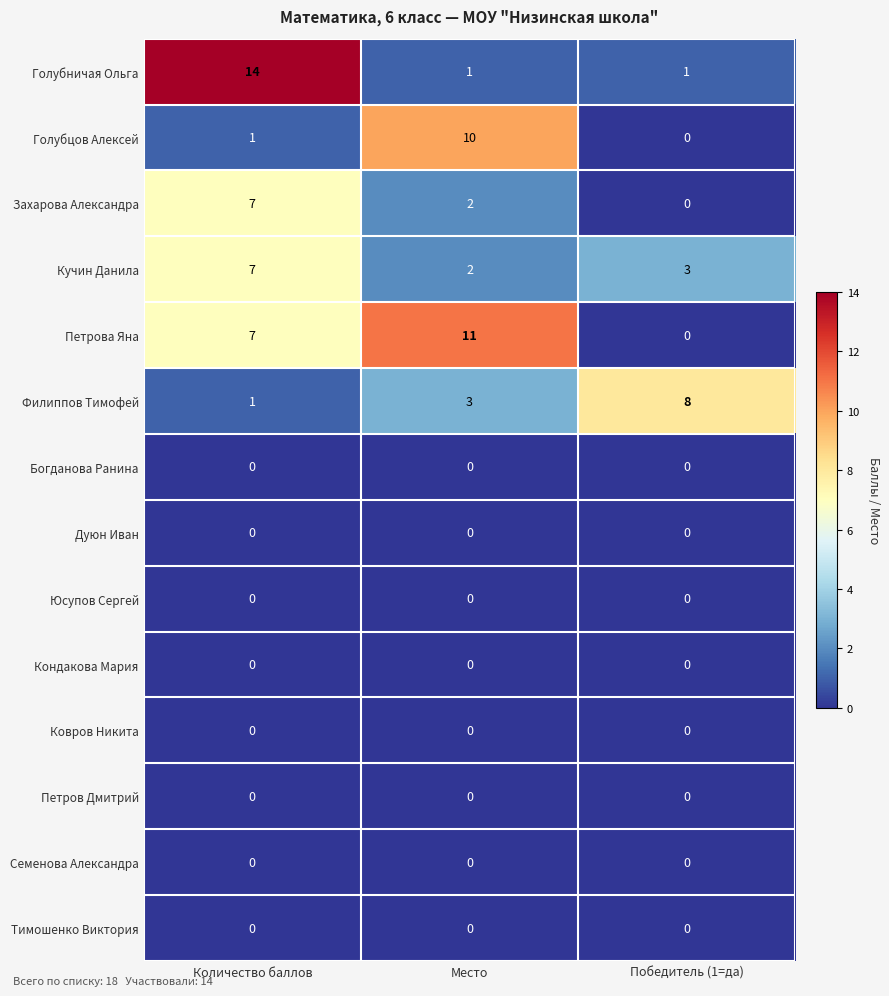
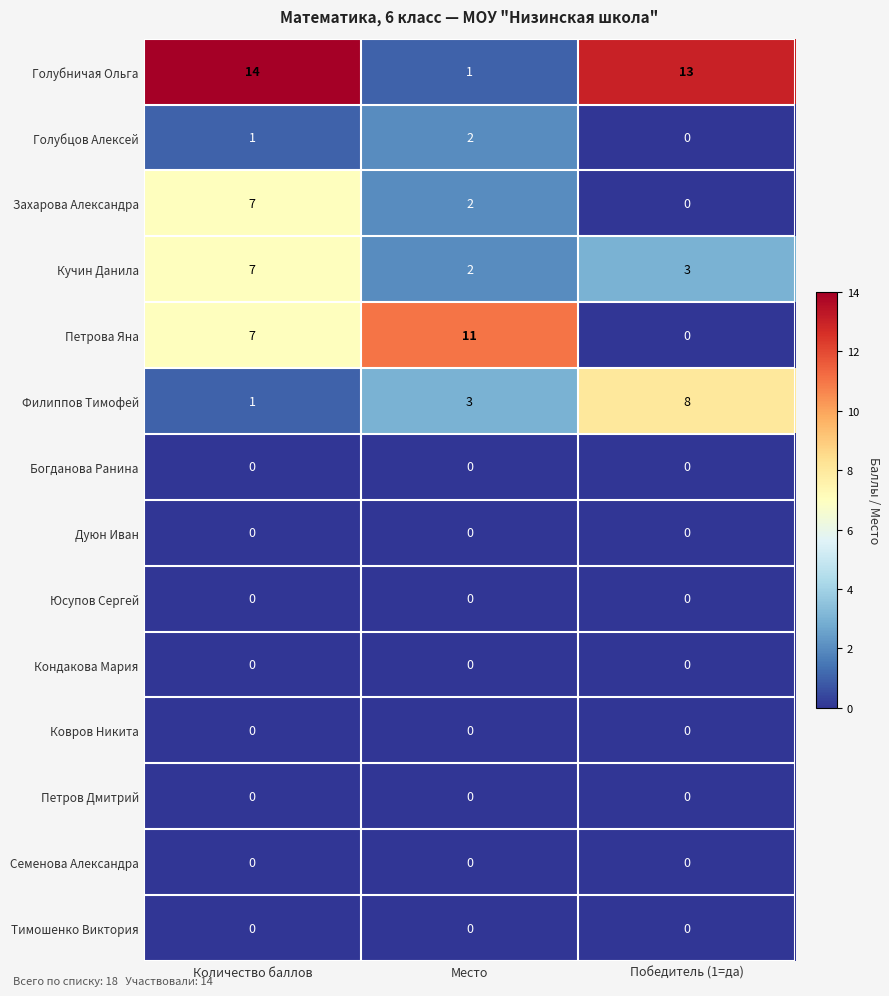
Голубничая Ольга, Победитель (1=да): 1 -> 13
Голубцов Алексей, Место: 10 -> 2
